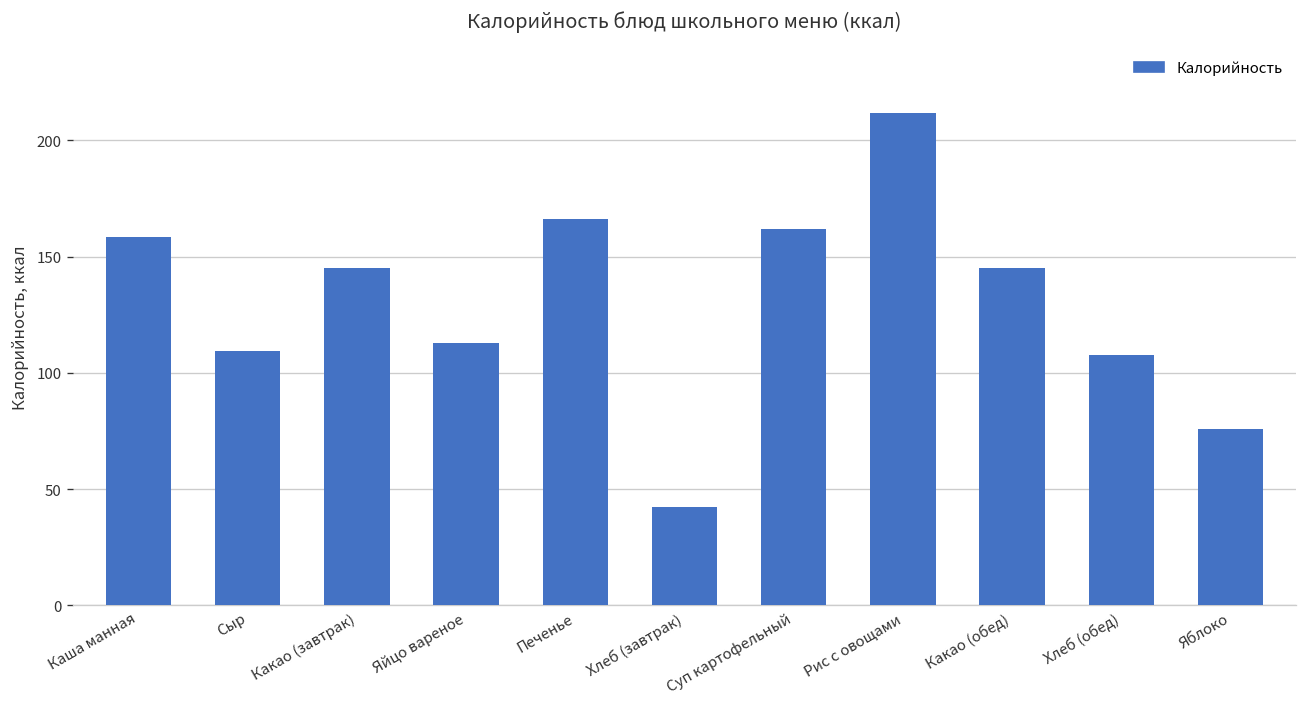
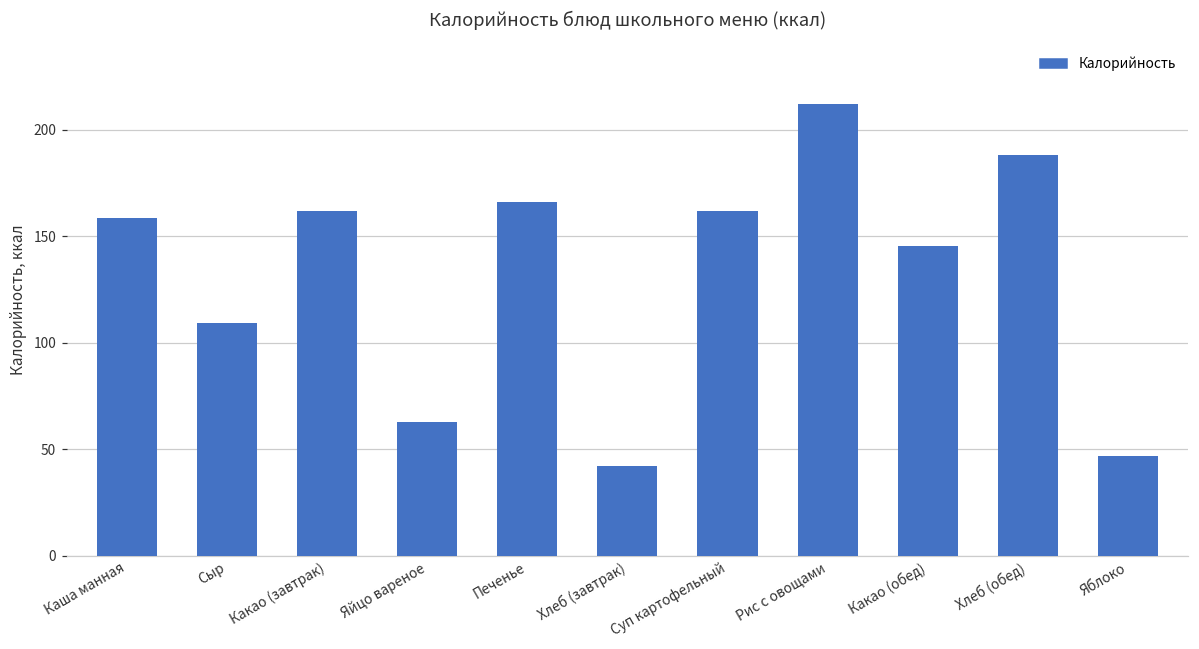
Какао (завтрак): 145 -> 162
Яйцо вареное: 113 -> 63
Хлеб (обед): 108 -> 188
Яблоко: 76 -> 47
